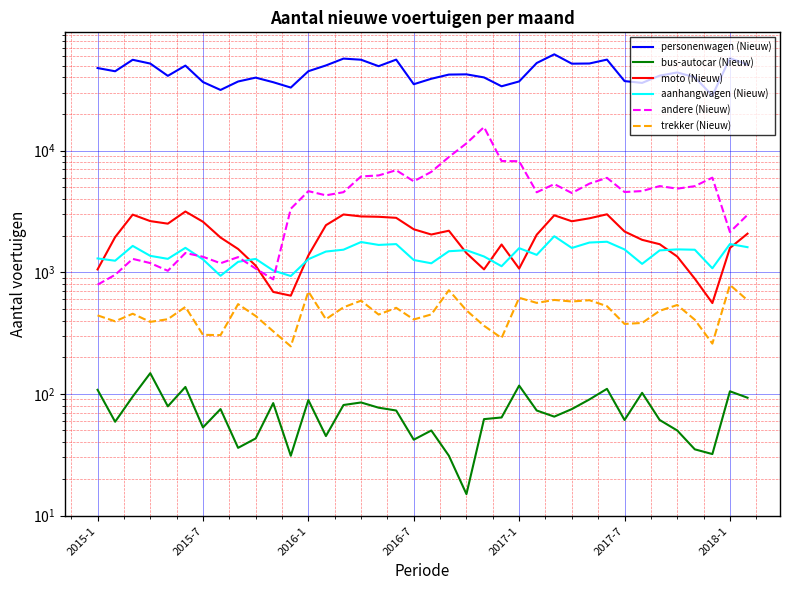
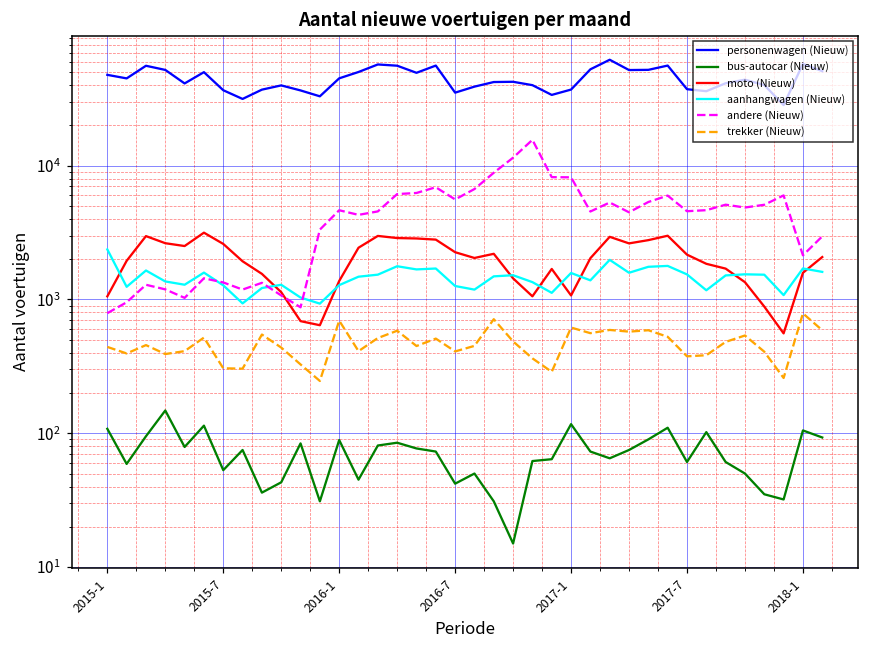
aanhangwagen (Nieuw), 2015-1: 1300 -> 2400
